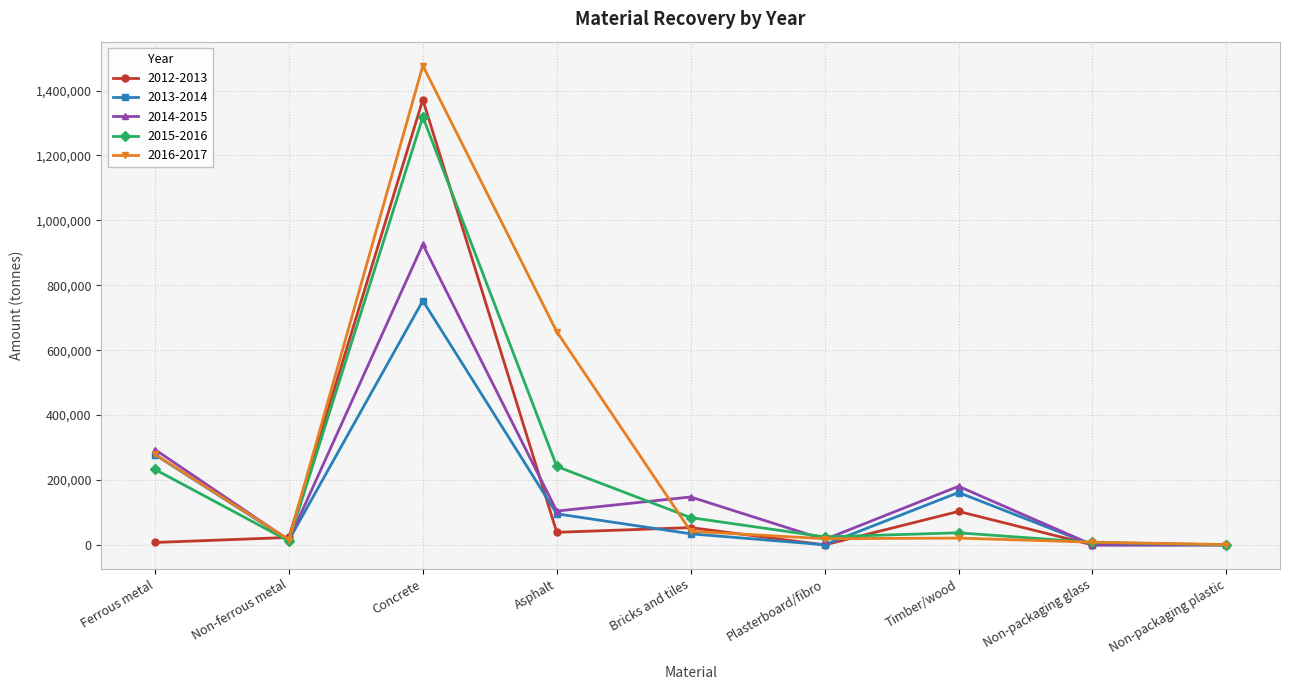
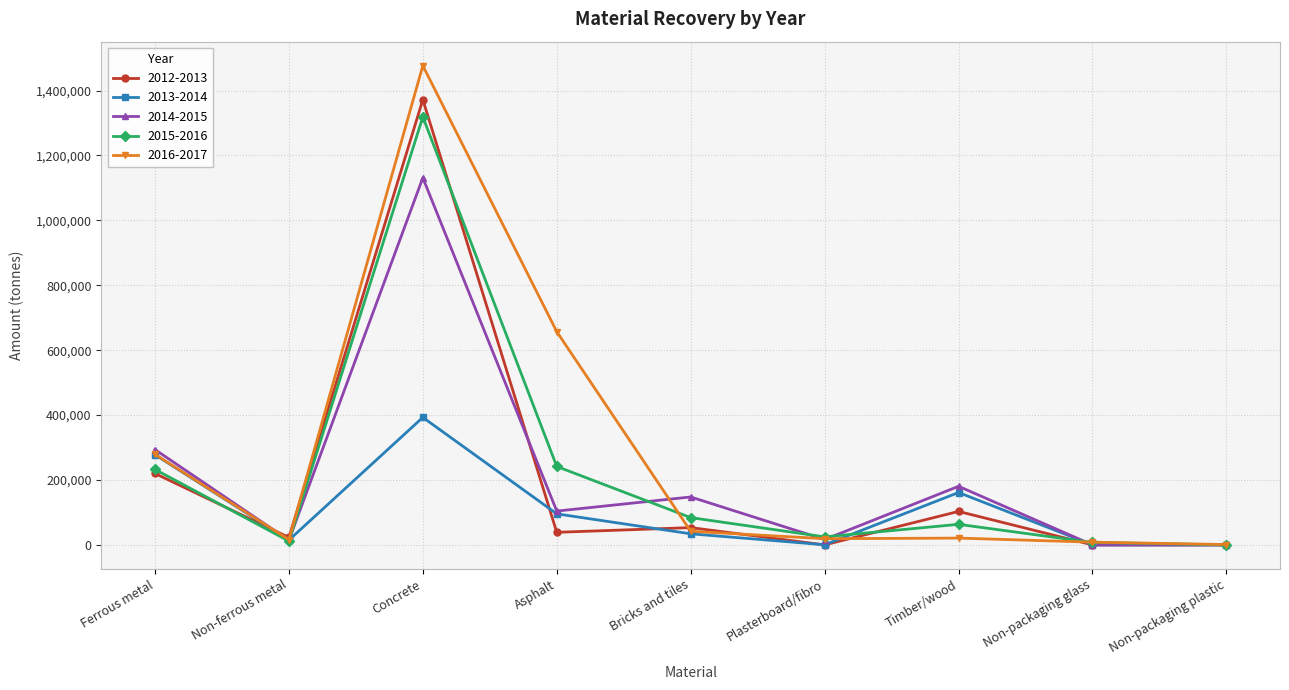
2012-2013, Ferrous metal: 10,000 -> 220,000
2013-2014, Concrete: 750,000 -> 390,000
2014-2015, Concrete: 930,000 -> 1,130,000
2015-2016, Timber/wood: 40,000 -> 60,000
